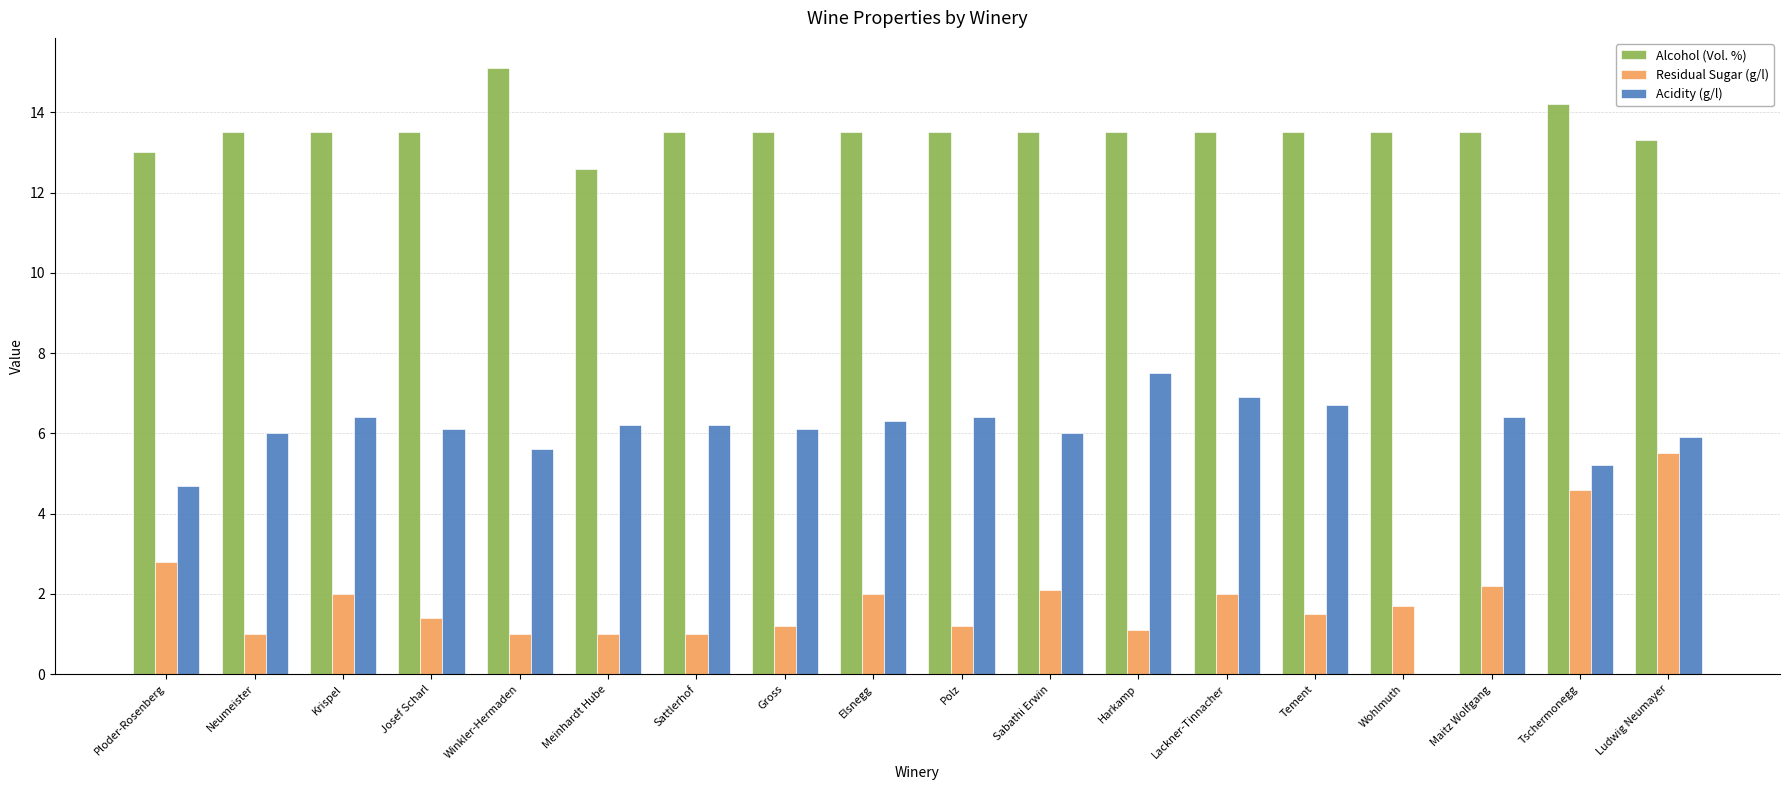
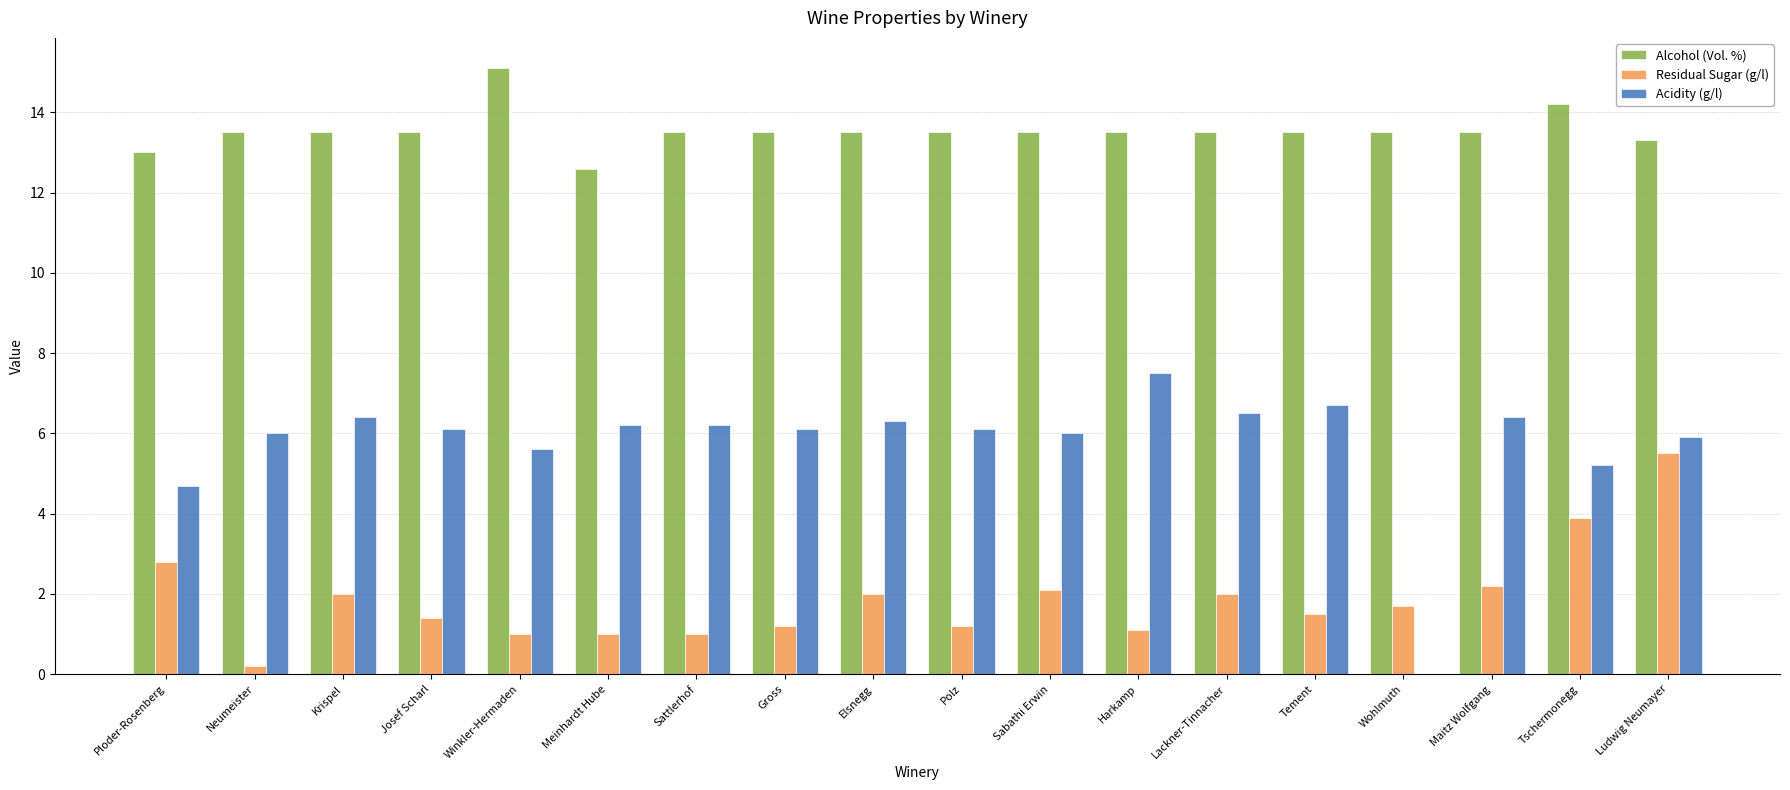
Residual Sugar (g/l), Neumeister: 1.0 -> 0.2
Acidity (g/l), Polz: 6.4 -> 6.1
Acidity (g/l), Lackner-Tinnacher: 6.9 -> 6.5
Residual Sugar (g/l), Tschermonegg: 4.6 -> 3.9
